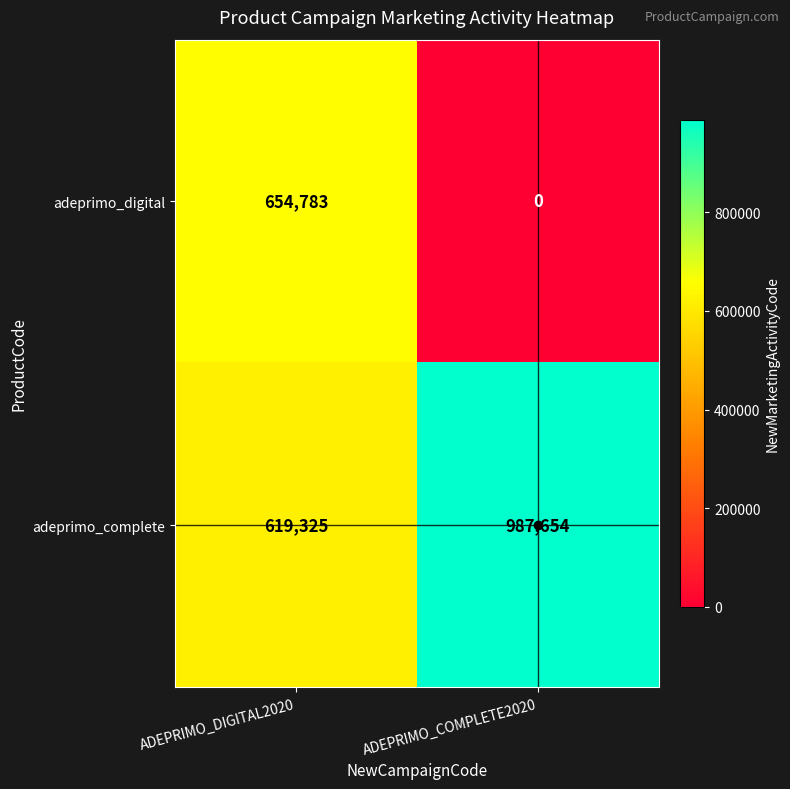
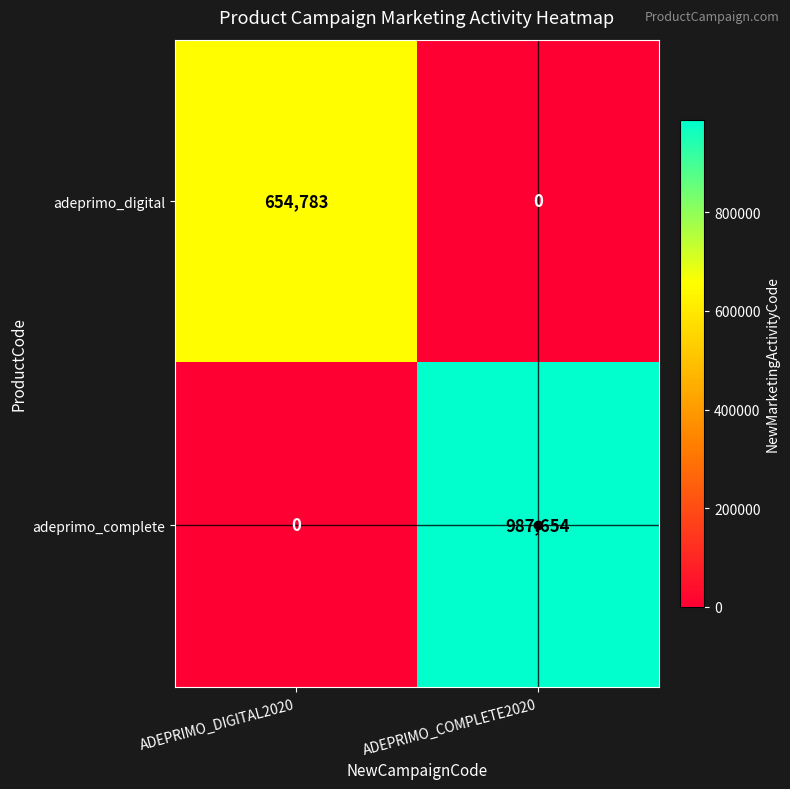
adeprimo_complete, ADEPRIMO_DIGITAL2020: 619,325 -> 0
